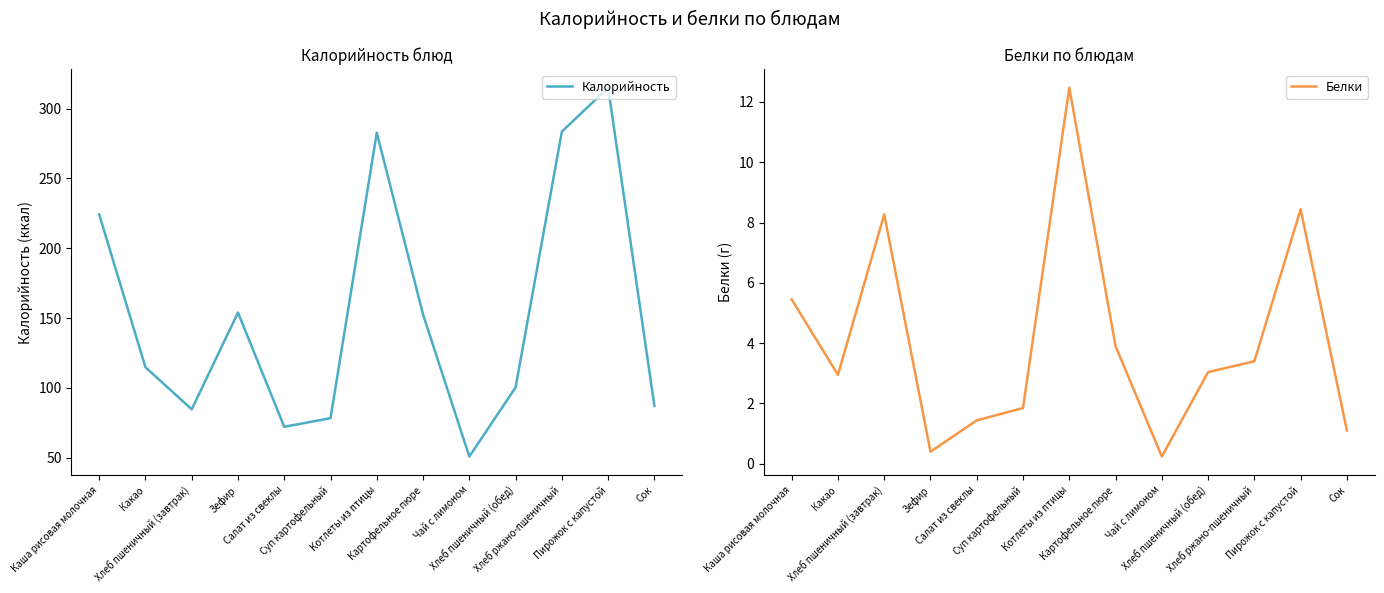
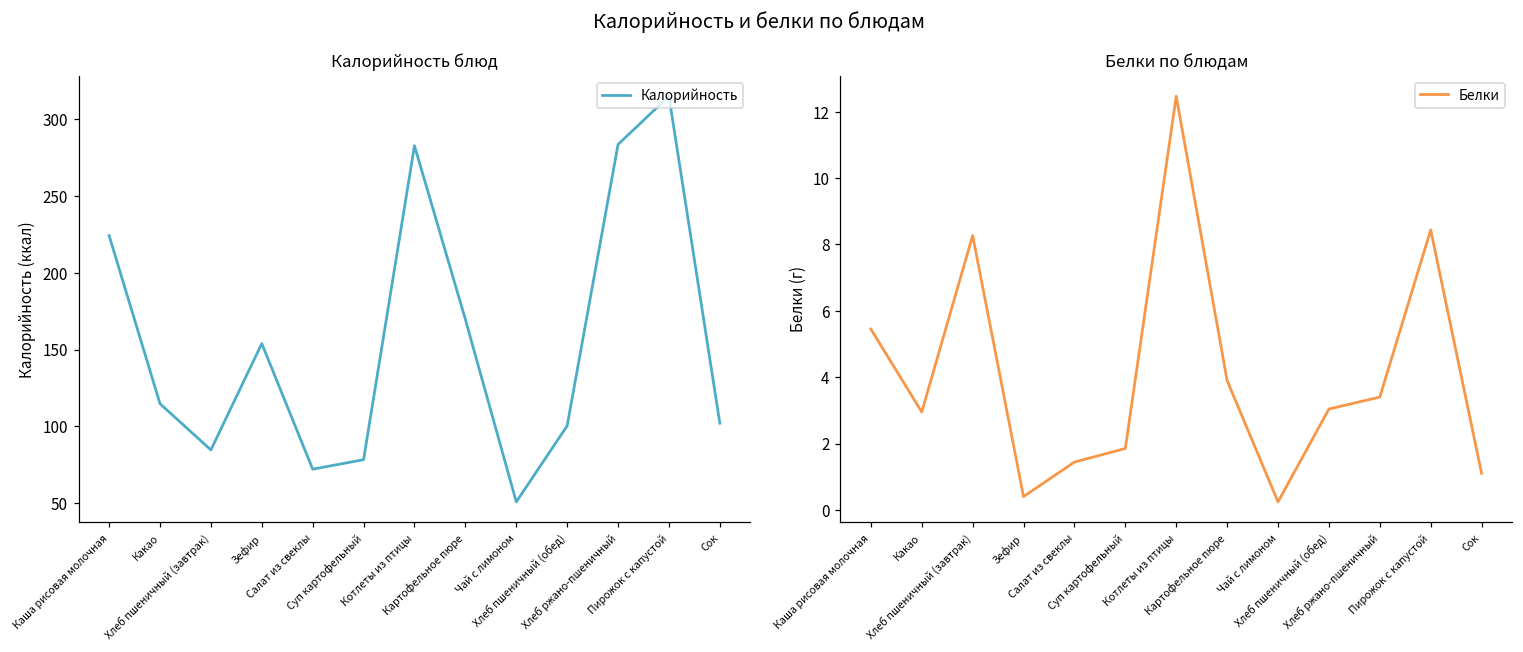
Калорийность блюд, Картофельное пюре: 153 -> 170
Калорийность блюд, Сок: 87 -> 102
